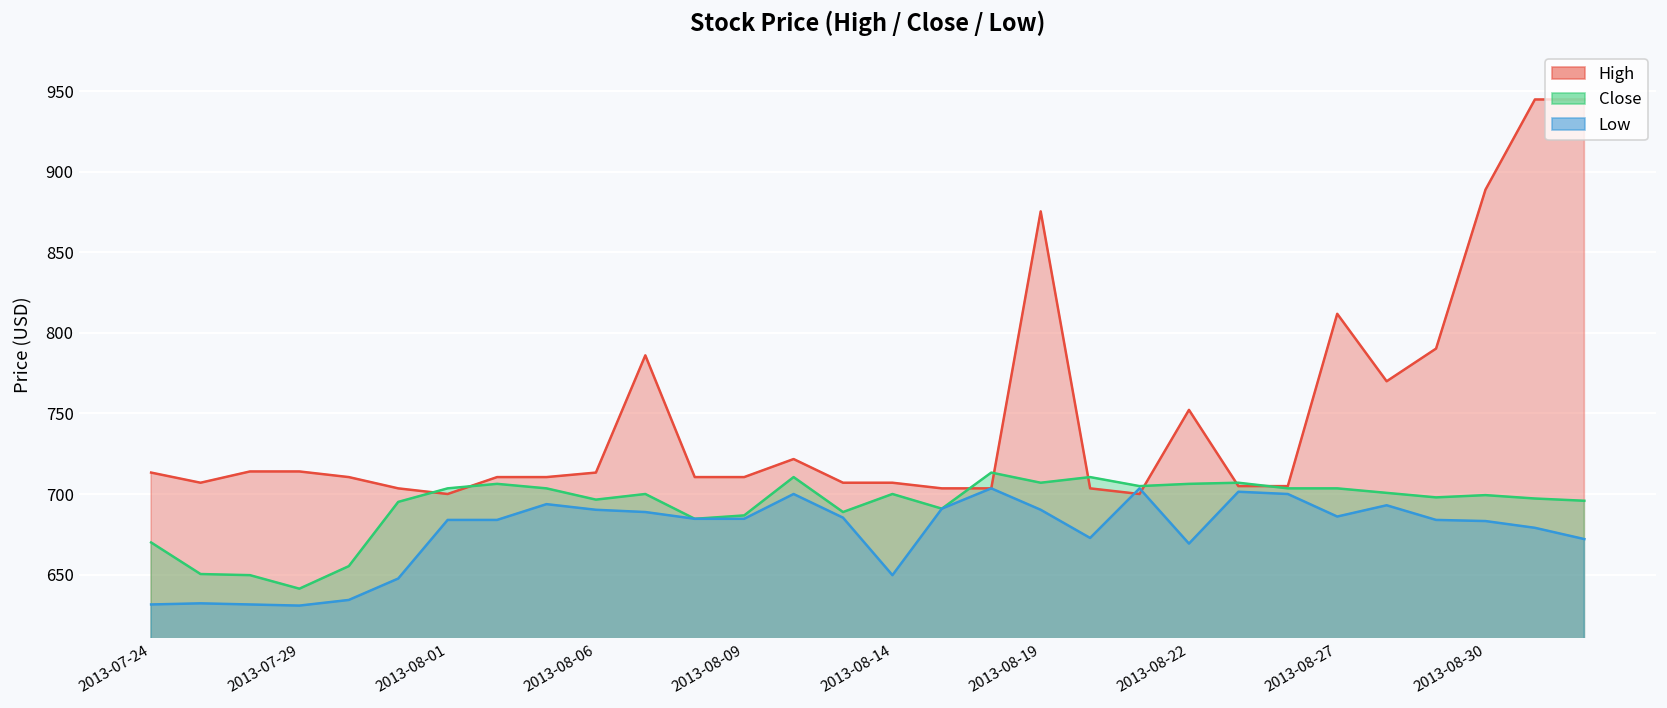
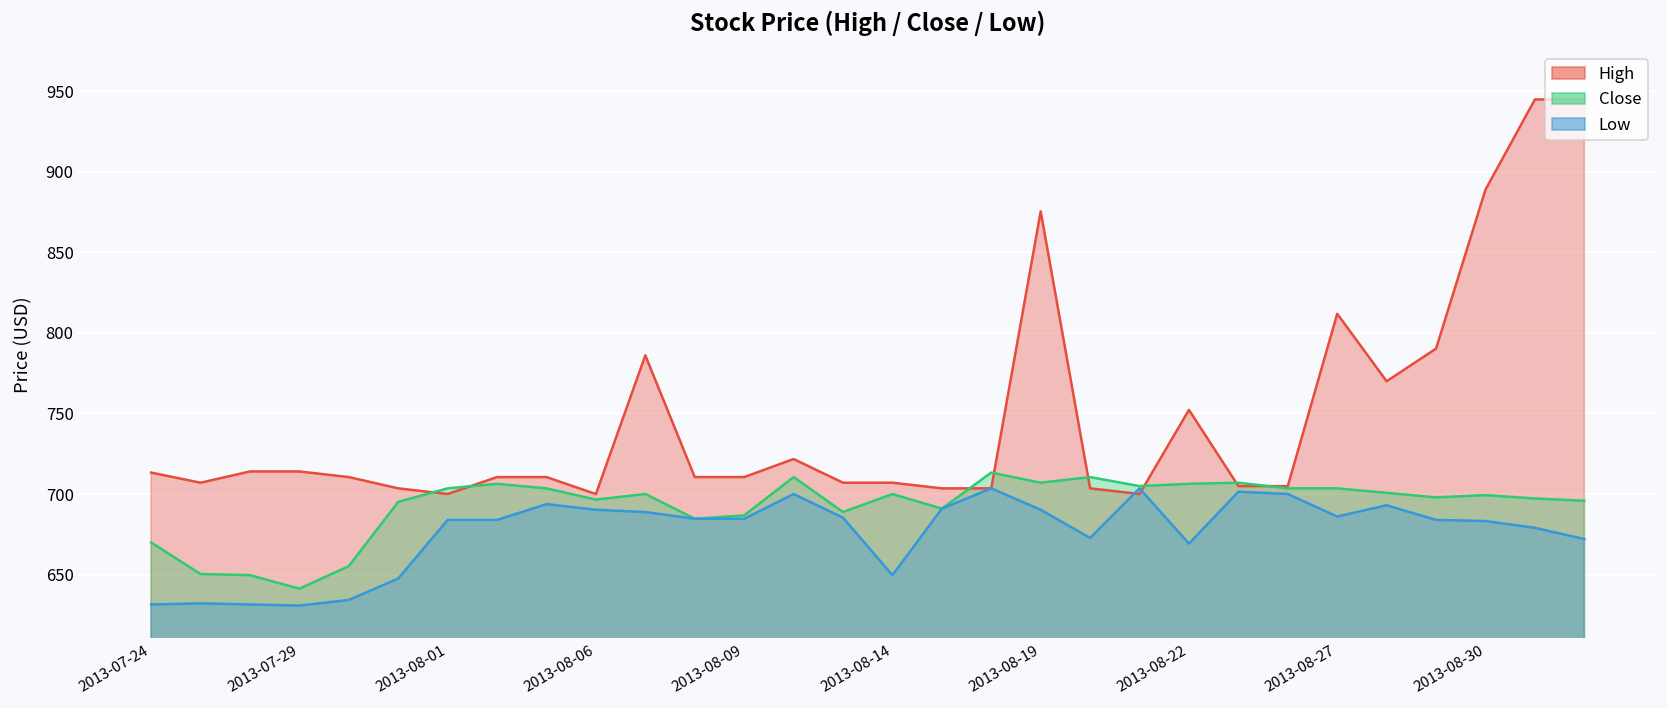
High, 2013-08-06: 713 -> 700
